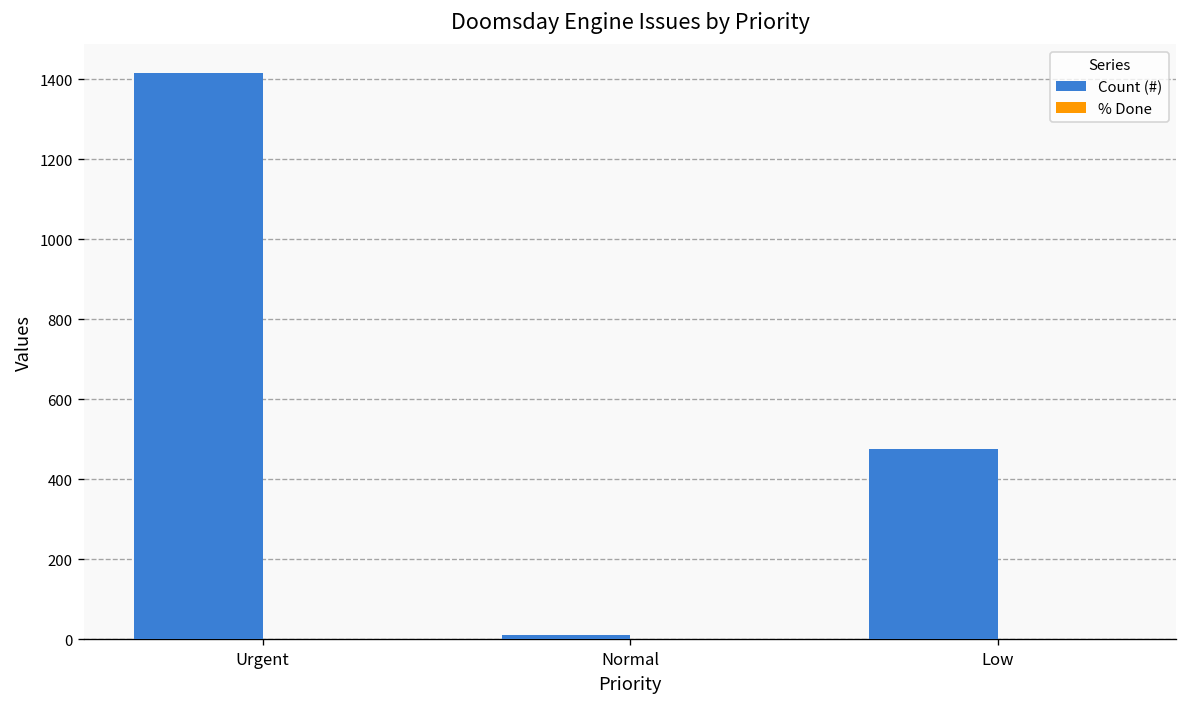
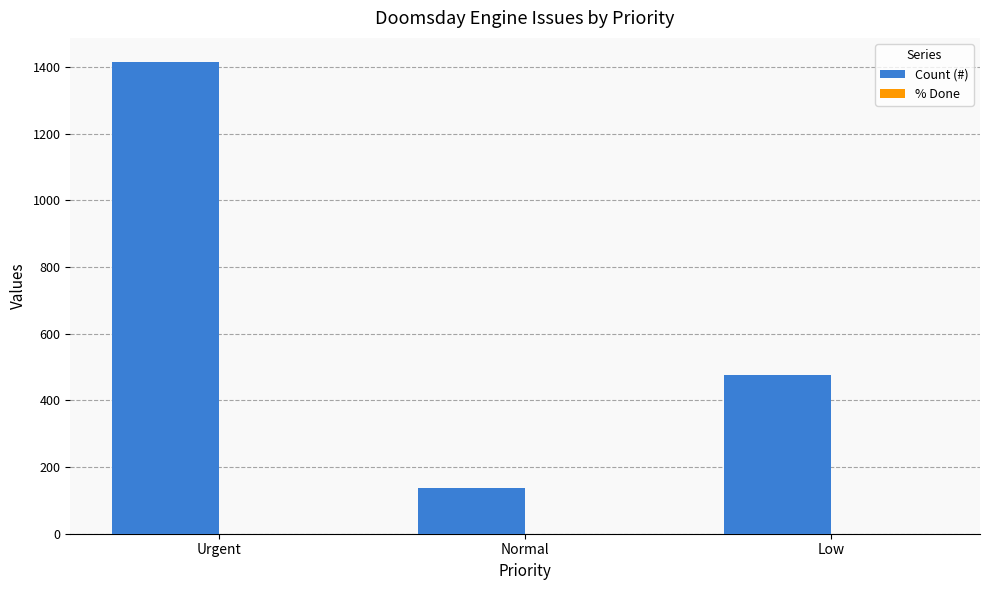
Count (#), Normal: 10 -> 140
